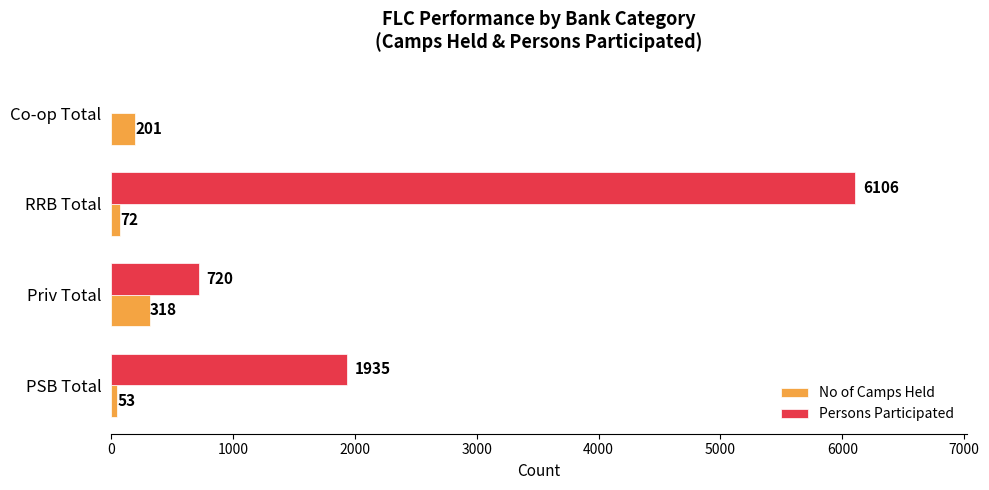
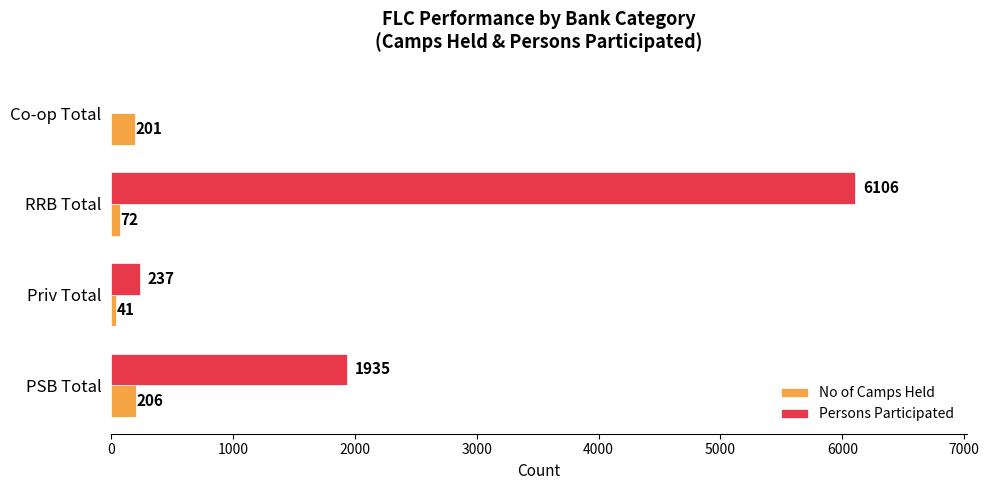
Persons Participated, Priv Total: 720 -> 237
No of Camps Held, Priv Total: 318 -> 41
No of Camps Held, PSB Total: 53 -> 206
